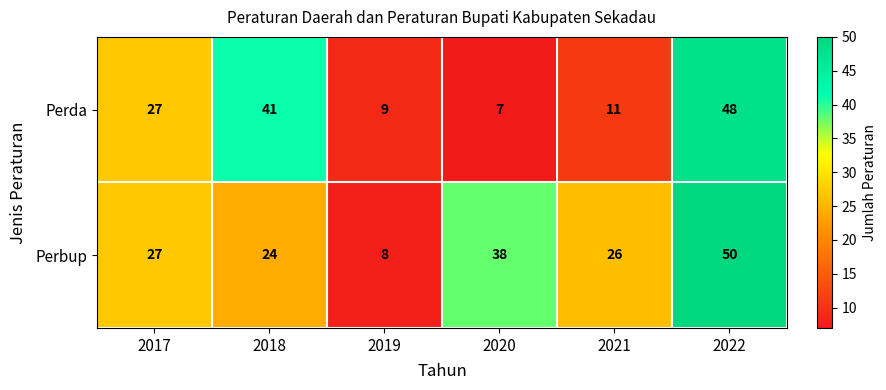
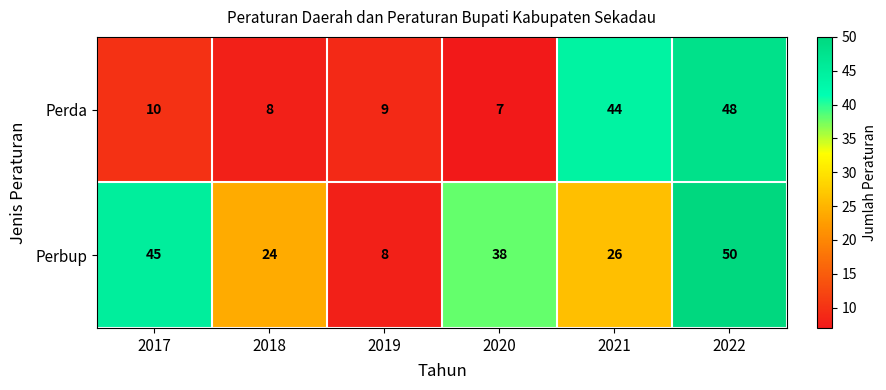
Perda, 2017: 27 -> 10
Perda, 2018: 41 -> 8
Perda, 2021: 11 -> 44
Perbup, 2017: 27 -> 45
